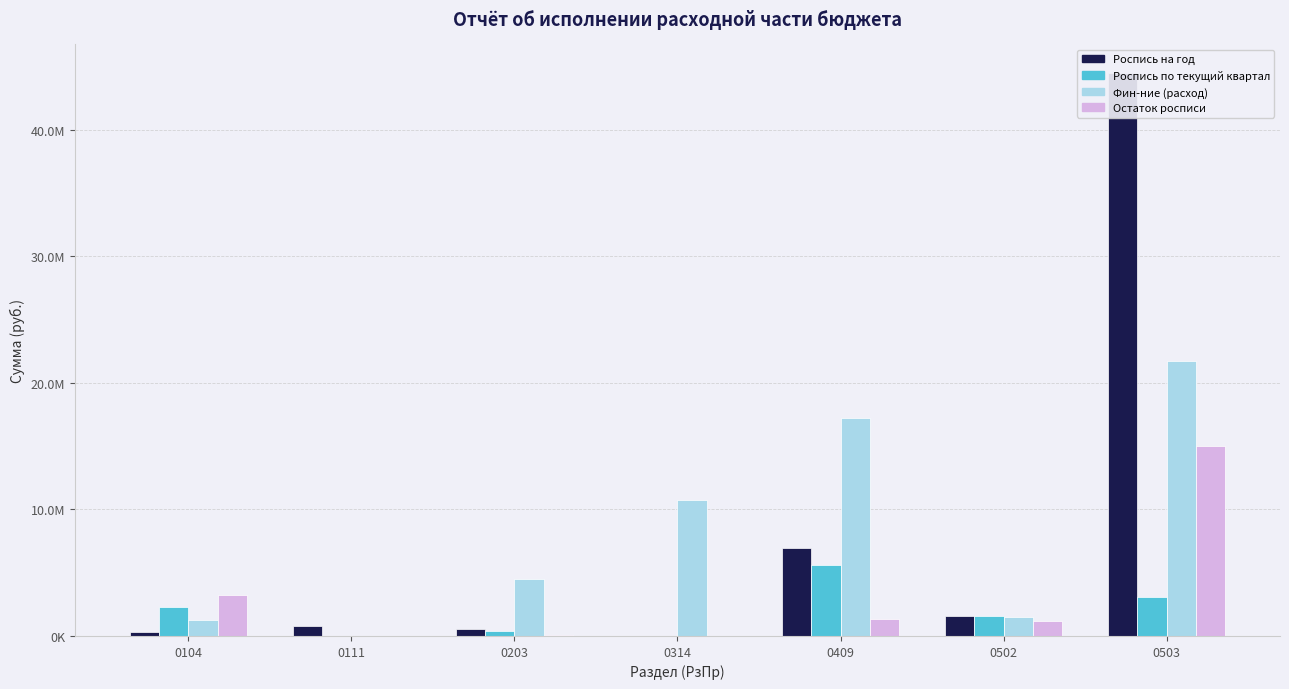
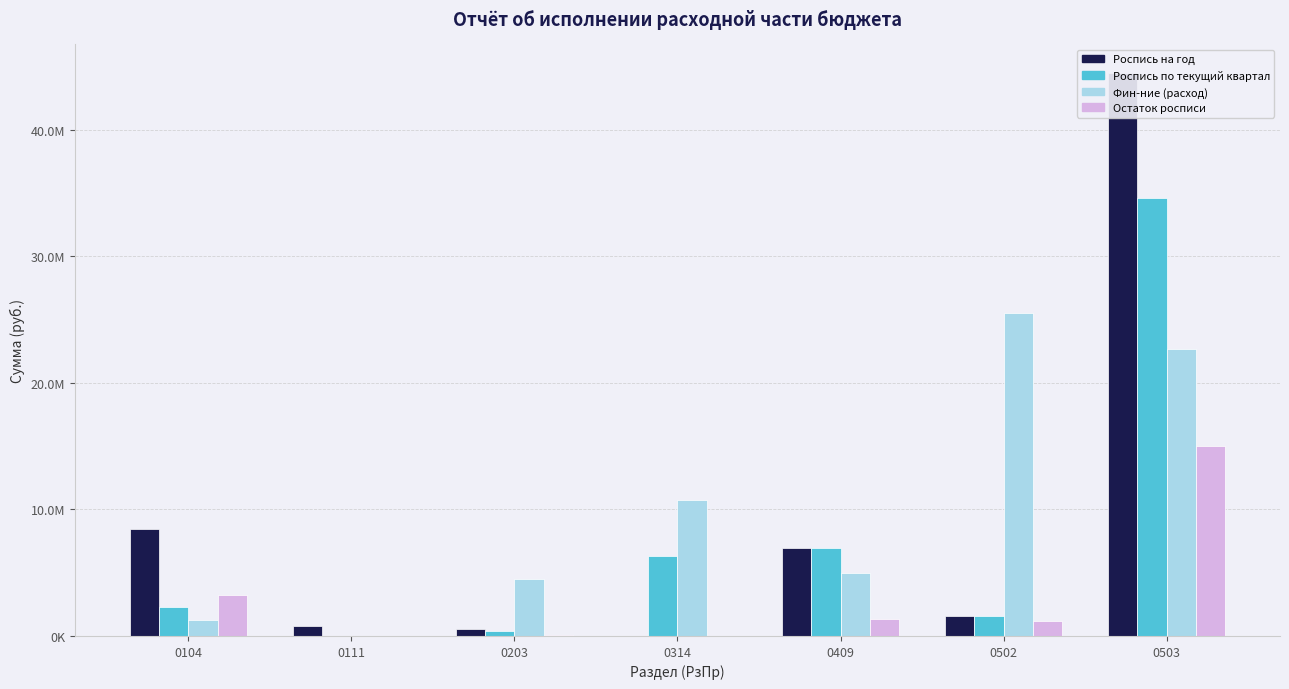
Роспись на год, 0104: 300000 -> 8400000
Роспись по текущий квартал, 0314: 0 -> 6300000
Роспись по текущий квартал, 0409: 5600000 -> 6900000
Фин-ние (расход), 0409: 17300000 -> 5000000
Фин-ние (расход), 0502: 1500000 -> 25500000
Роспись по текущий квартал, 0503: 3100000 -> 34600000
Фин-ние (расход), 0503: 21700000 -> 22700000
